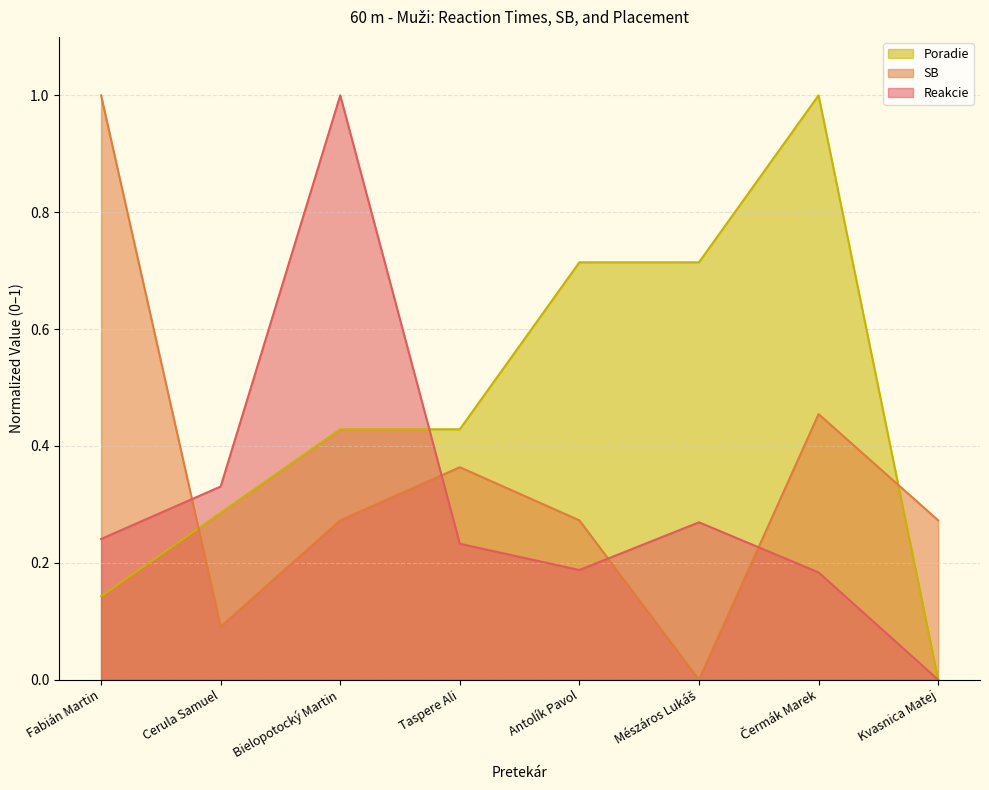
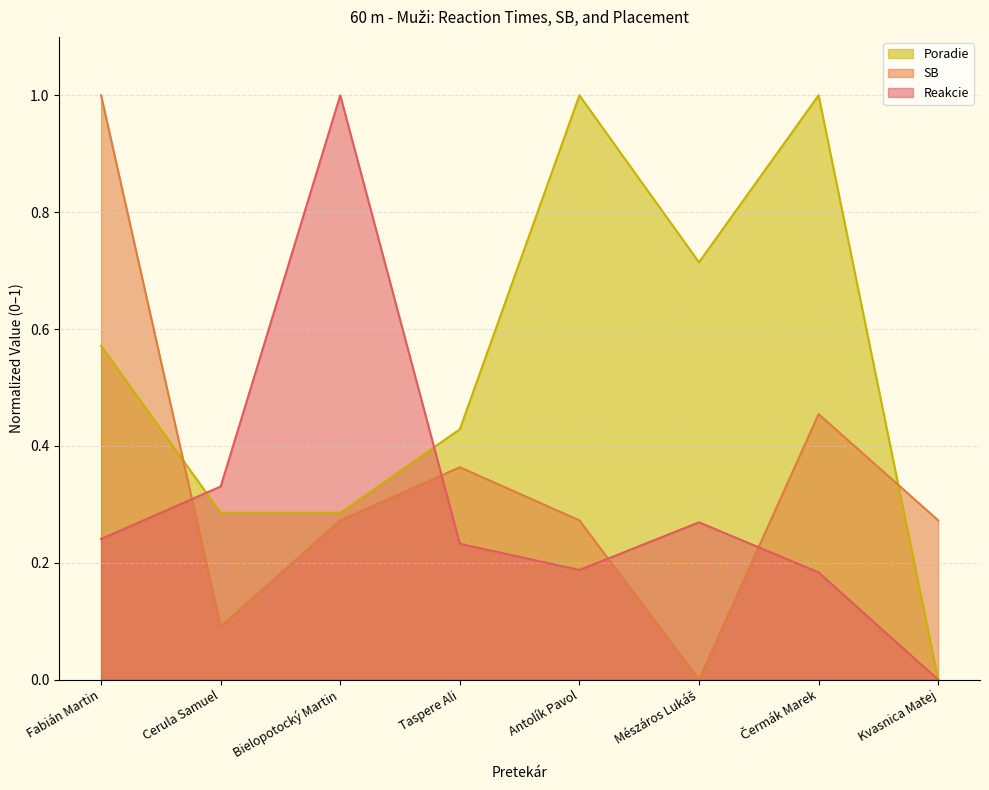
Poradie, Fabián Martin: 0.14 -> 0.57
Poradie, Bielopotocký Martin: 0.43 -> 0.29
Poradie, Antolík Pavol: 0.71 -> 1.00
